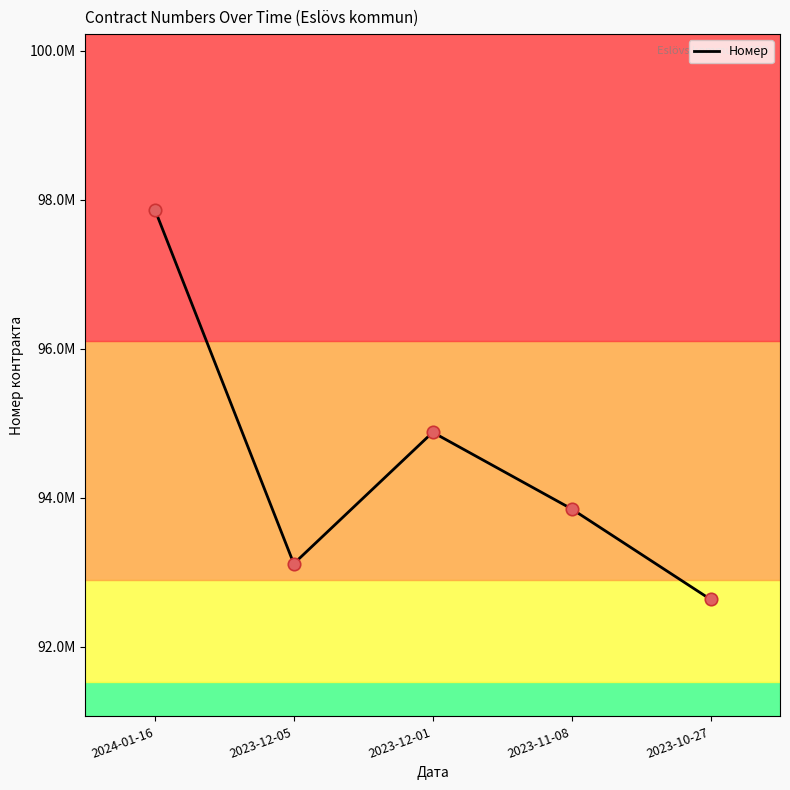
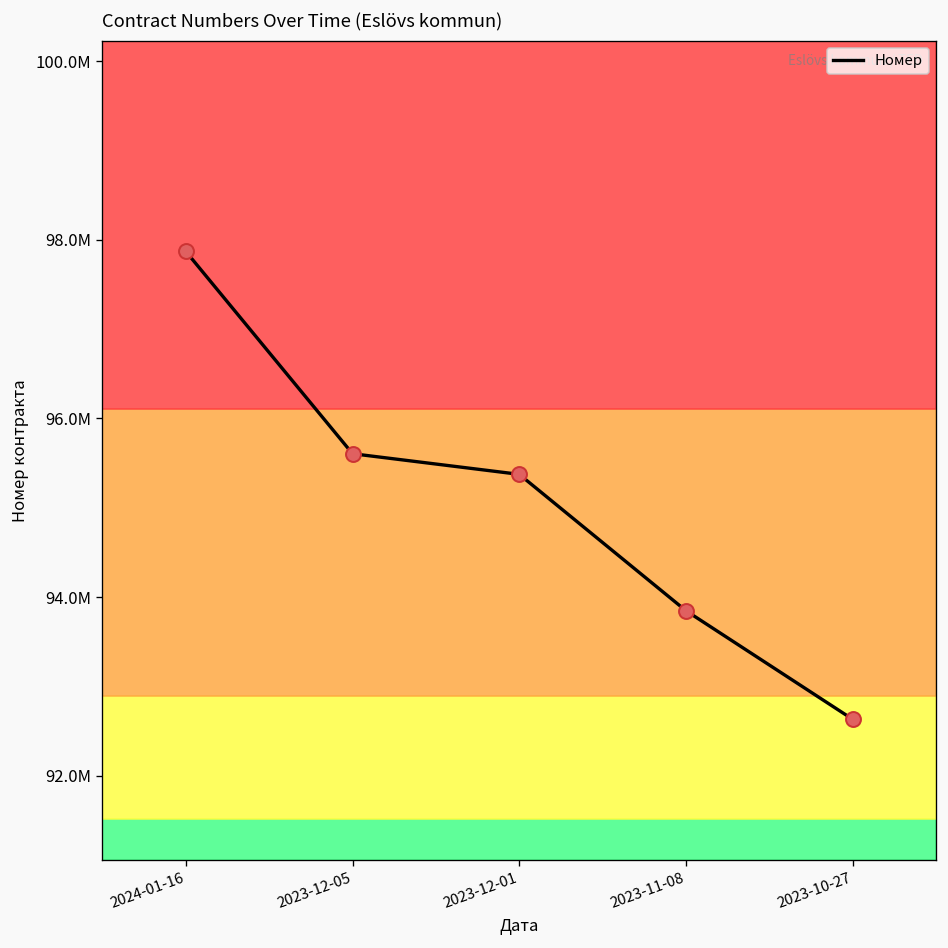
Номер, 2023-12-05: 93100000 -> 95600000
Номер, 2023-12-01: 94900000 -> 95400000
